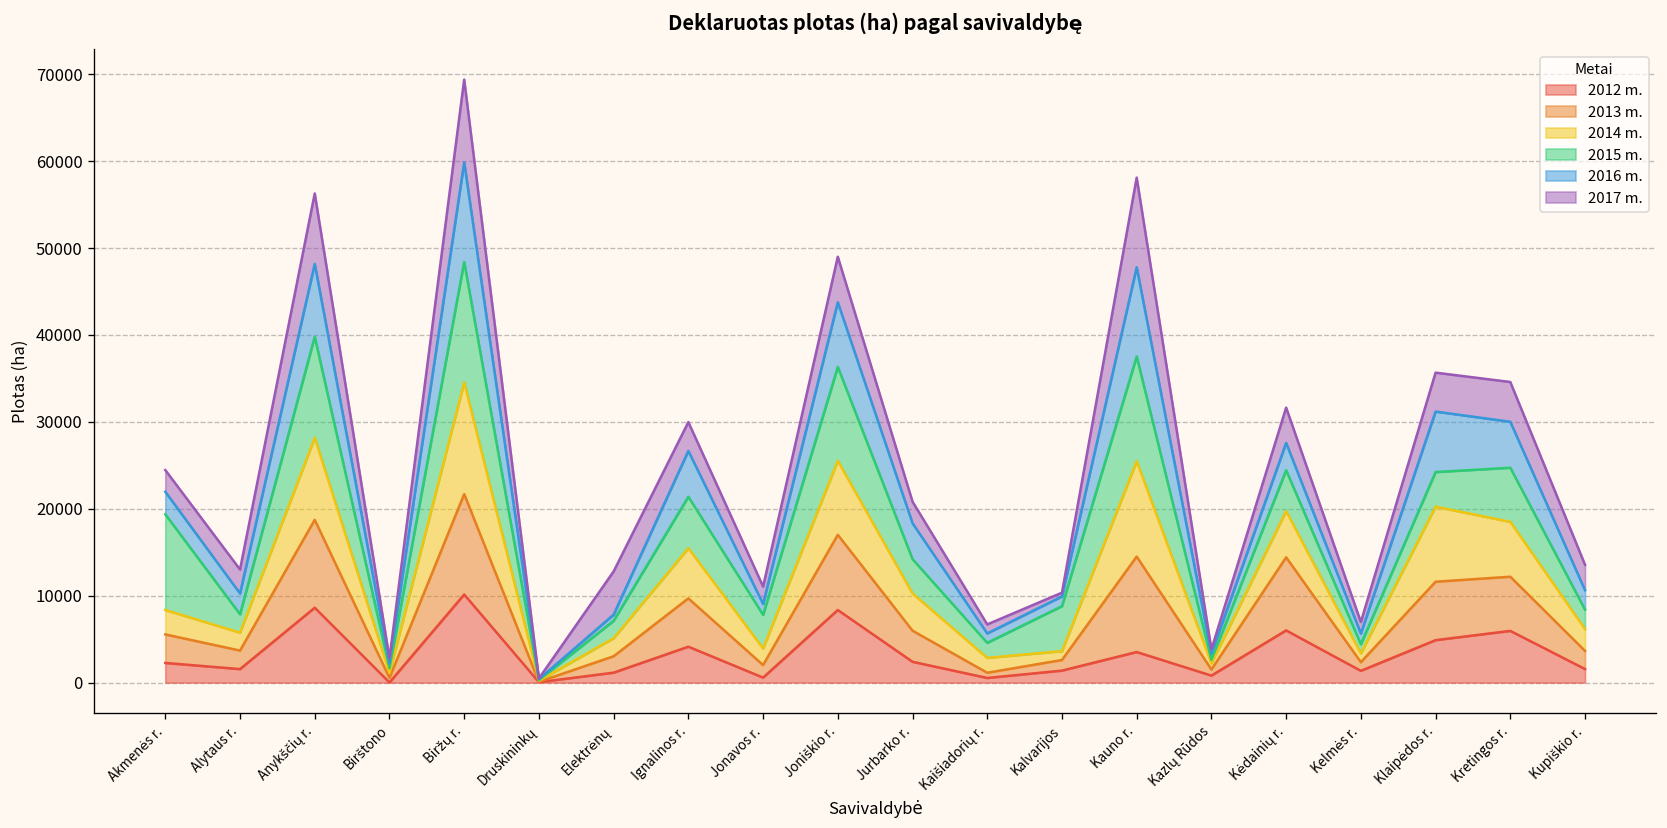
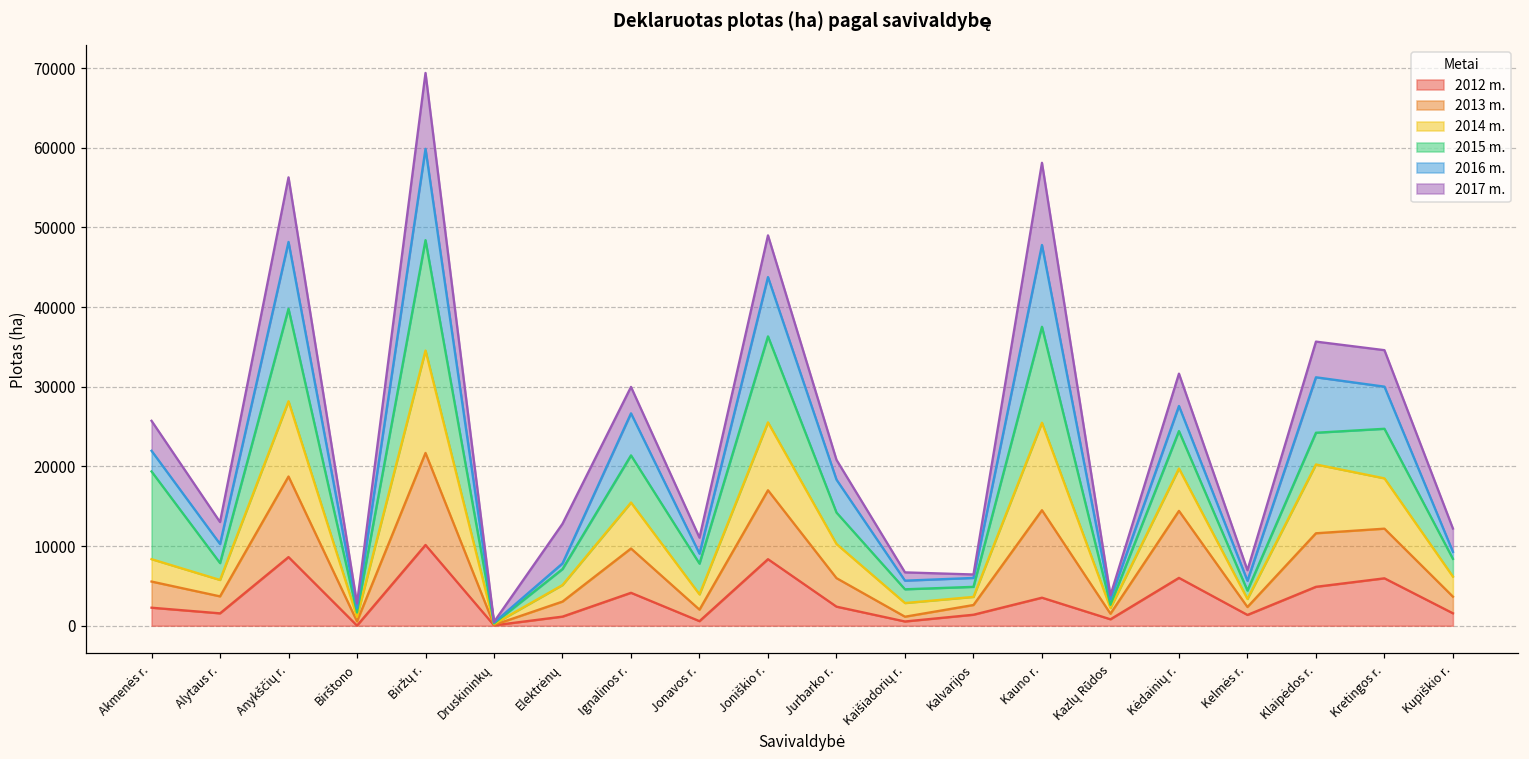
2017 m., Akmenės r.: 2000 -> 4000
2015 m., Kalvarijos: 5000 -> 1000
2016 m., Kupiškio r.: 2000 -> 1000
